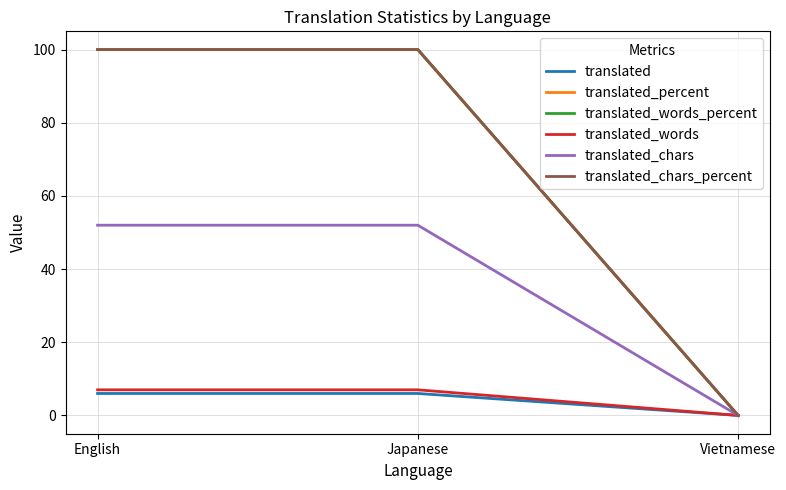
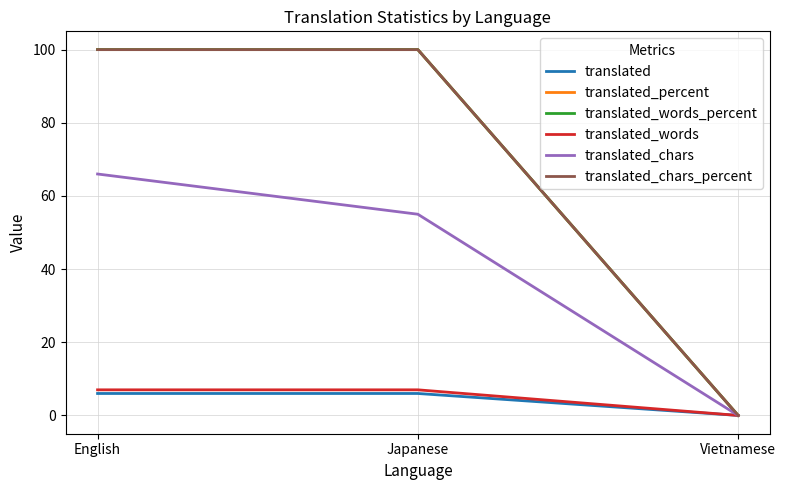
translated_chars, English: 52 -> 66
translated_chars, Japanese: 52 -> 55
